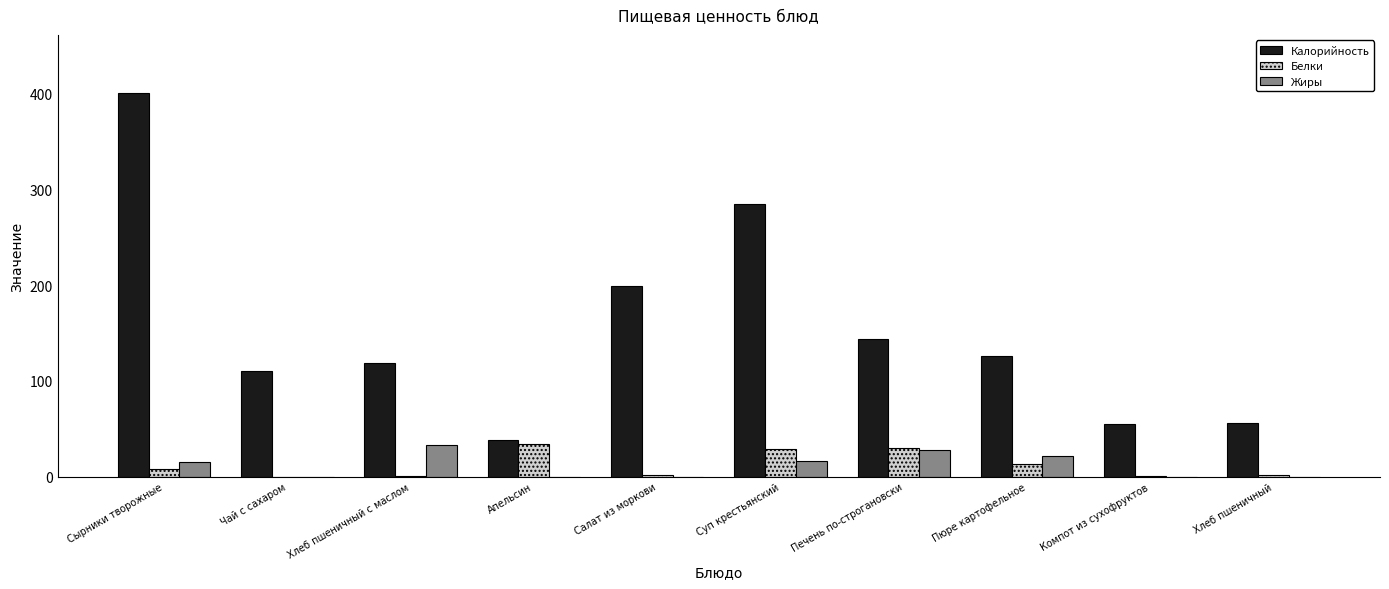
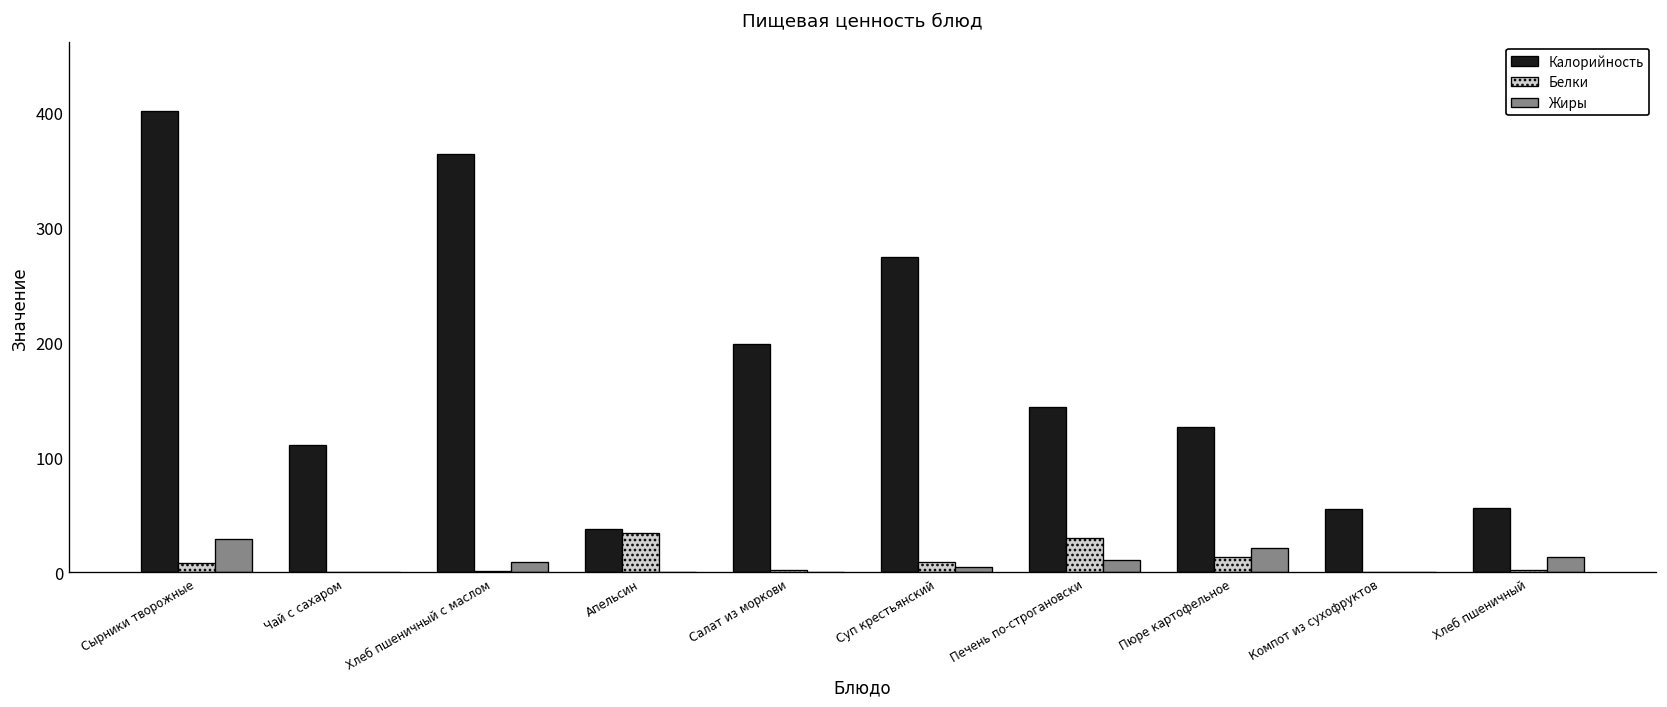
Жиры, Сырники творожные: 20 -> 30
Калорийность, Хлеб пшеничный с маслом: 120 -> 360
Жиры, Хлеб пшеничный с маслом: 30 -> 10
Калорийность, Суп крестьянский: 290 -> 270
Белки, Суп крестьянский: 30 -> 10
Жиры, Суп крестьянский: 20 -> 0
Жиры, Печень по-строгановски: 30 -> 10
Жиры, Хлеб пшеничный: 0 -> 10
